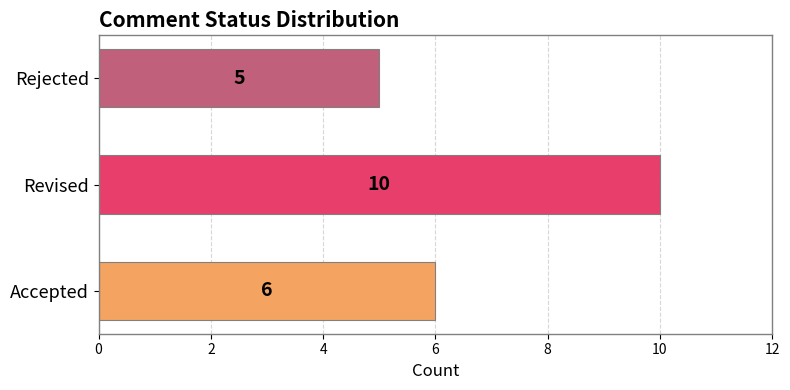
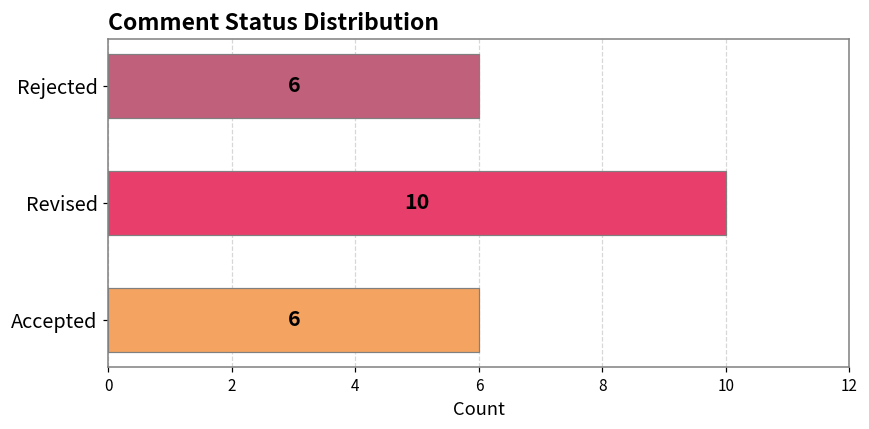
Rejected: 5 -> 6
